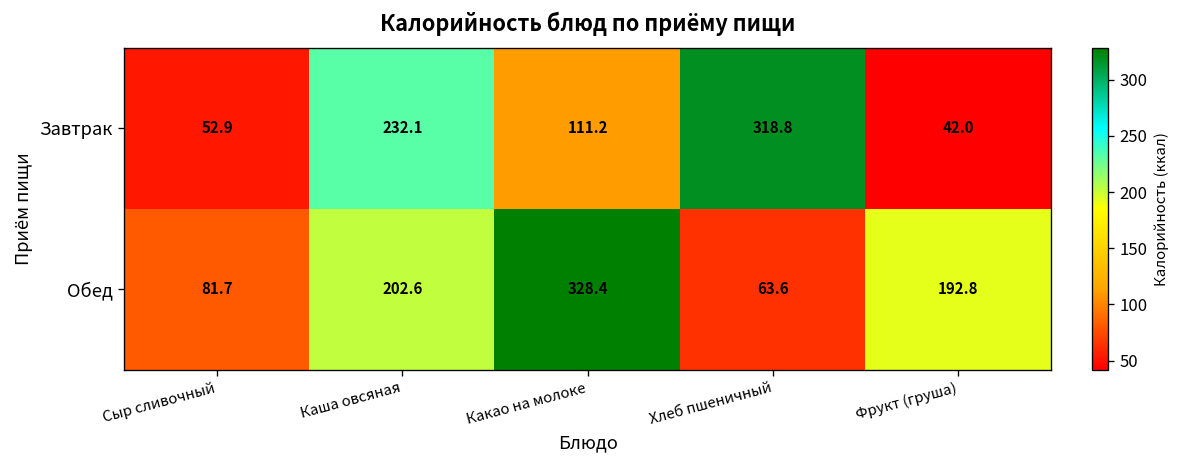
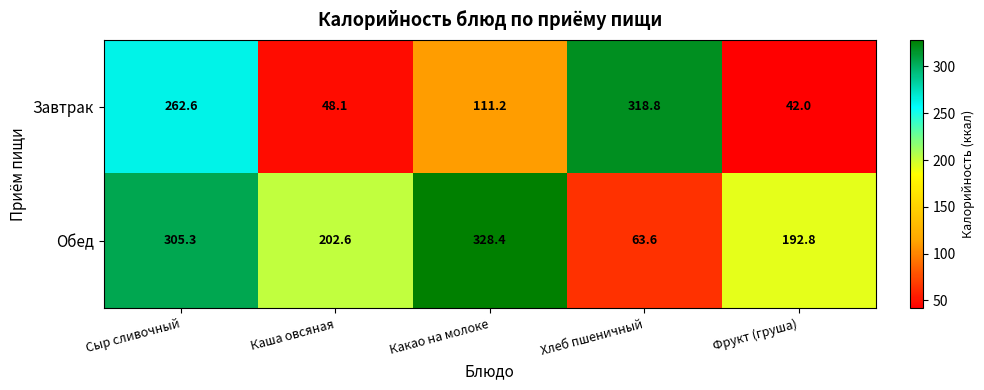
Завтрак, Сыр сливочный: 52.9 -> 262.6
Завтрак, Каша овсяная: 232.1 -> 48.1
Обед, Сыр сливочный: 81.7 -> 305.3
